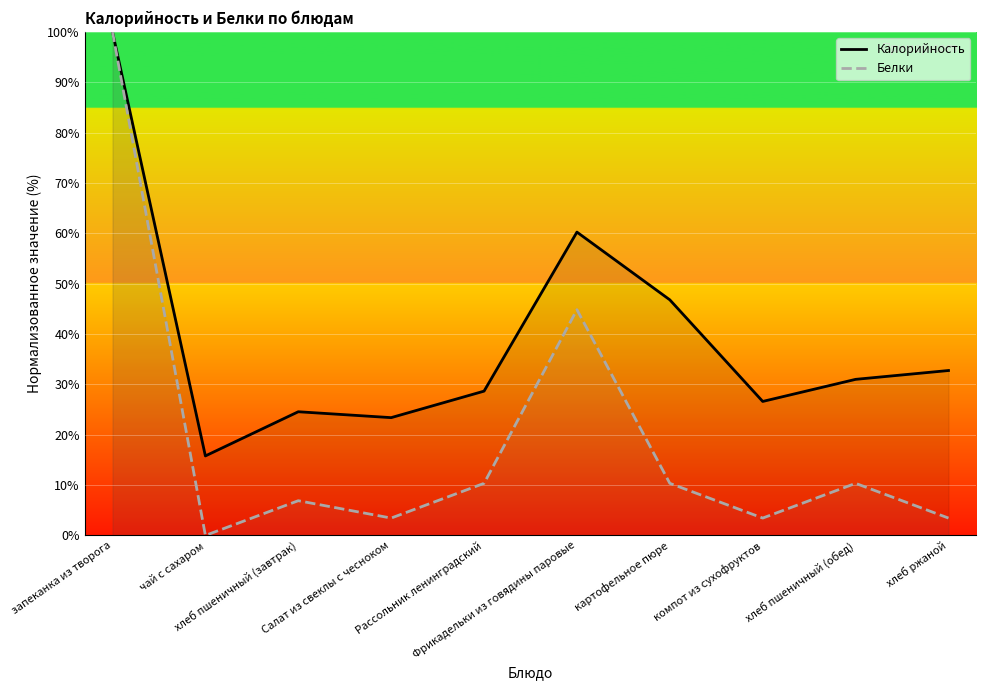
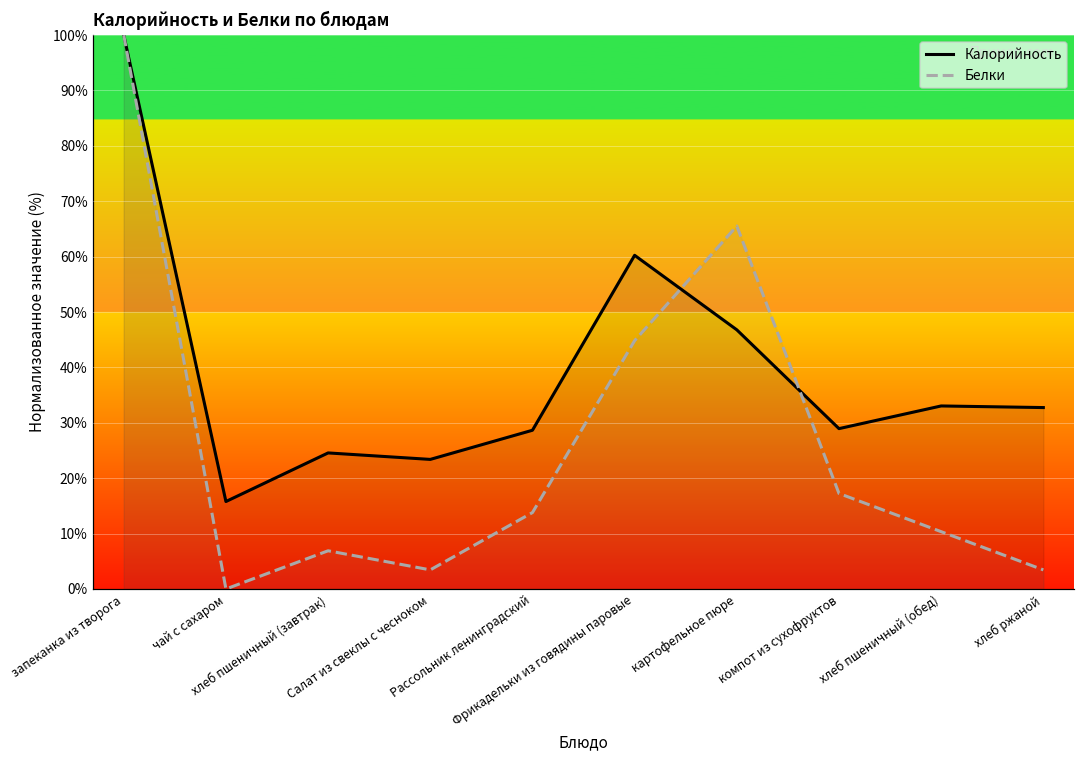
Белки, Рассольник ленинградский: 10% -> 14%
Белки, картофельное пюре: 10% -> 66%
Калорийность, компот из сухофруктов: 27% -> 29%
Белки, компот из сухофруктов: 3% -> 17%
Калорийность, хлеб пшеничный (обед): 31% -> 33%
